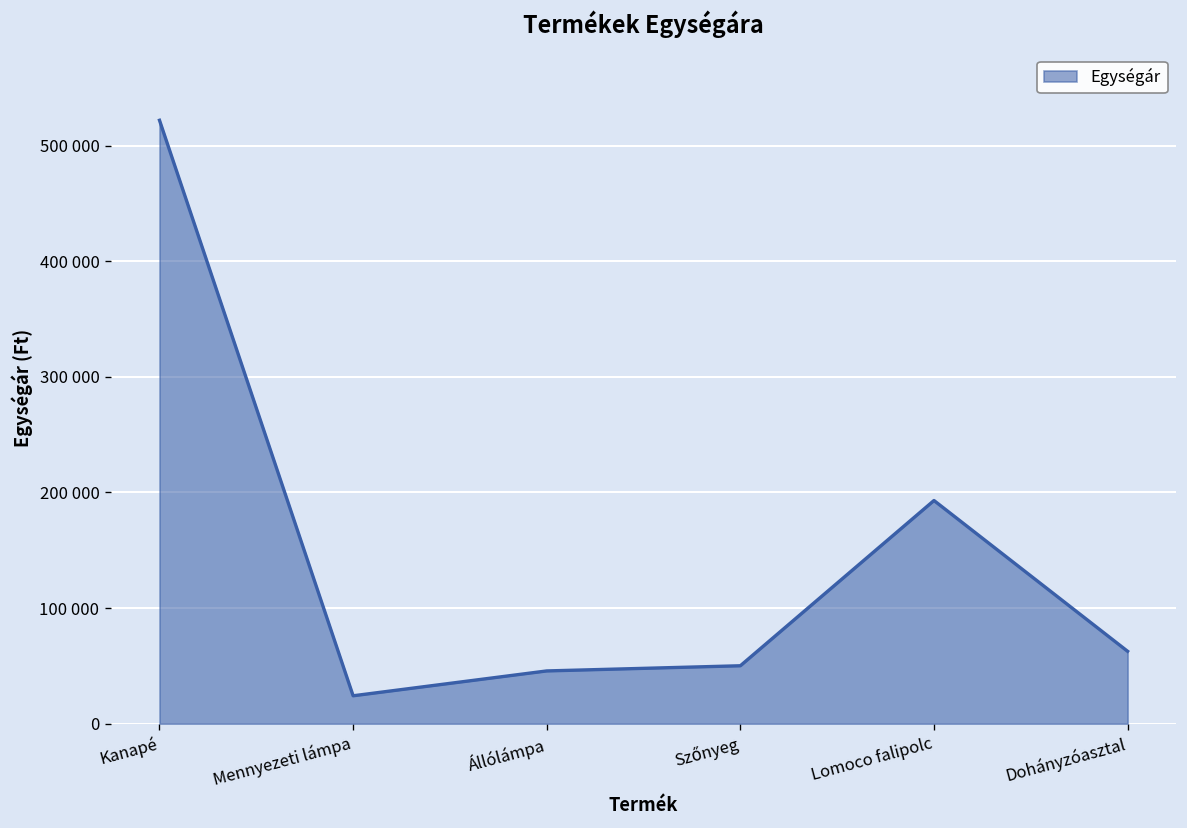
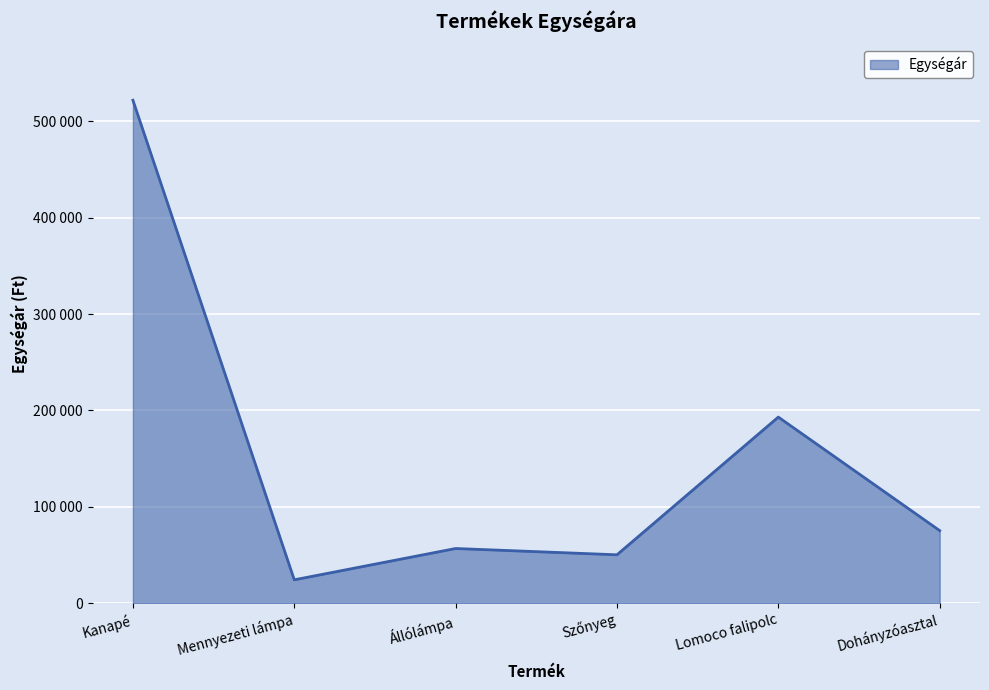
Állólámpa: 50000 -> 60000
Dohányzóasztal: 60000 -> 80000
